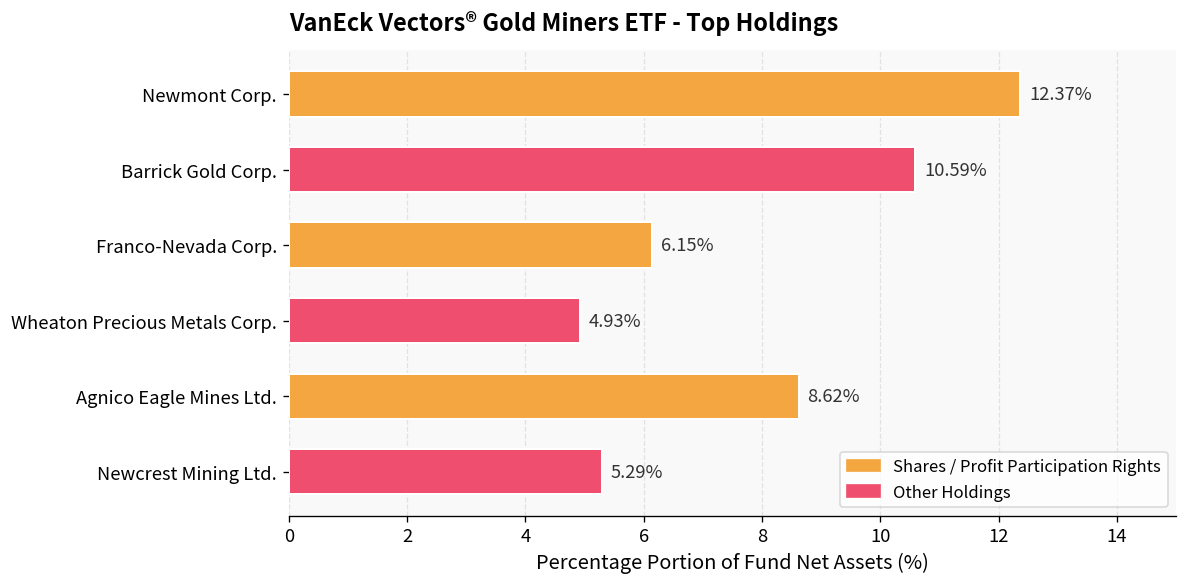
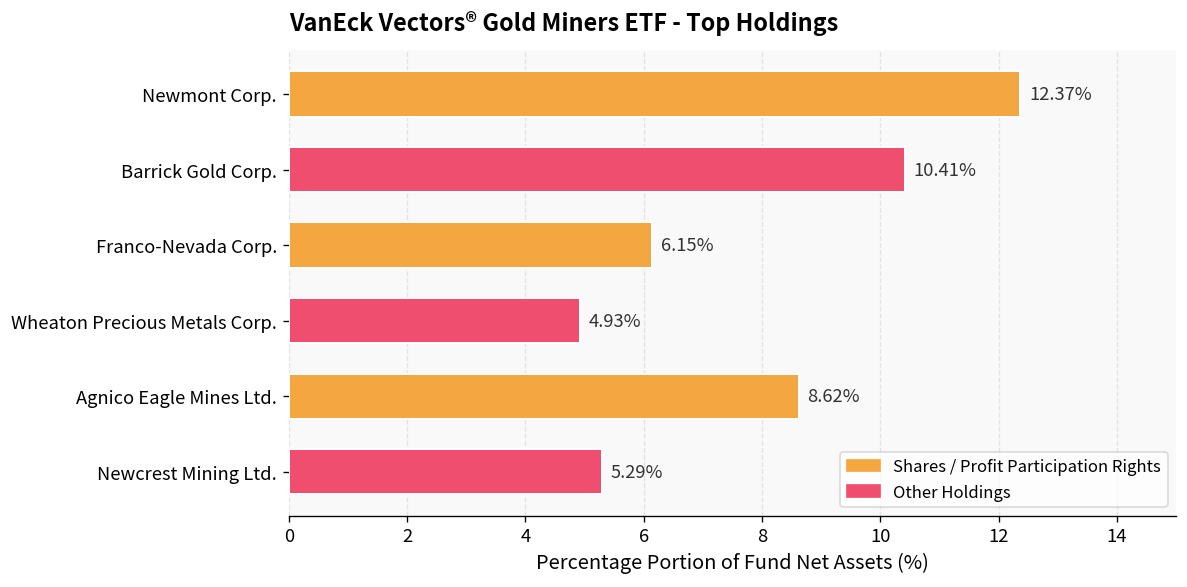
Barrick Gold Corp.: 10.59% -> 10.41%
